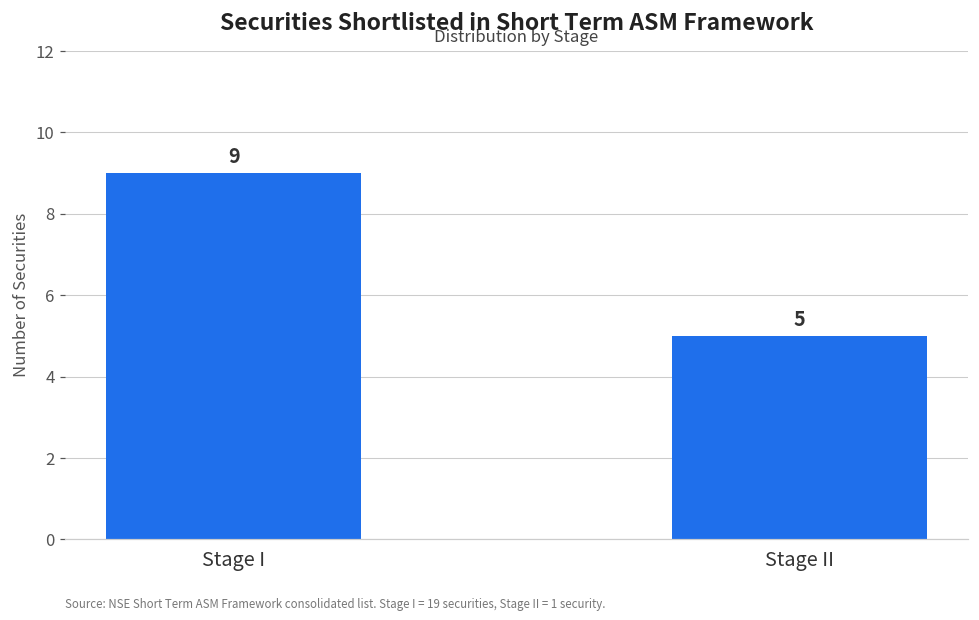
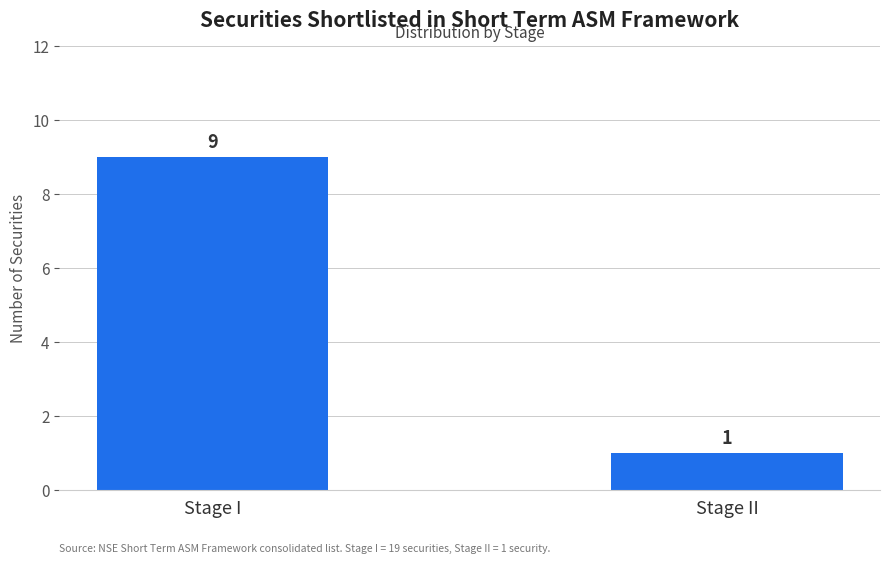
Stage II: 5 -> 1
